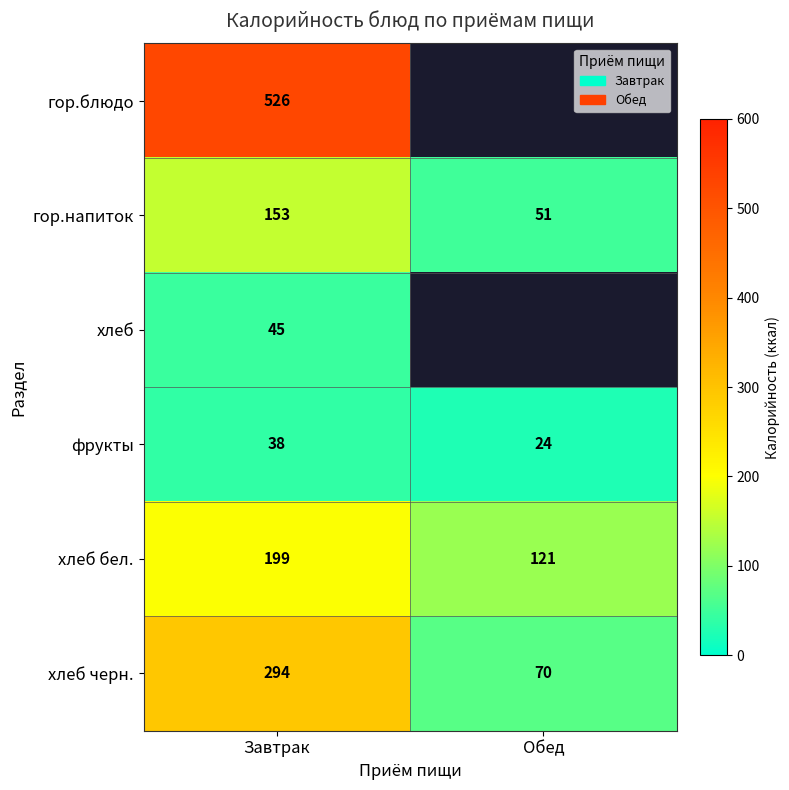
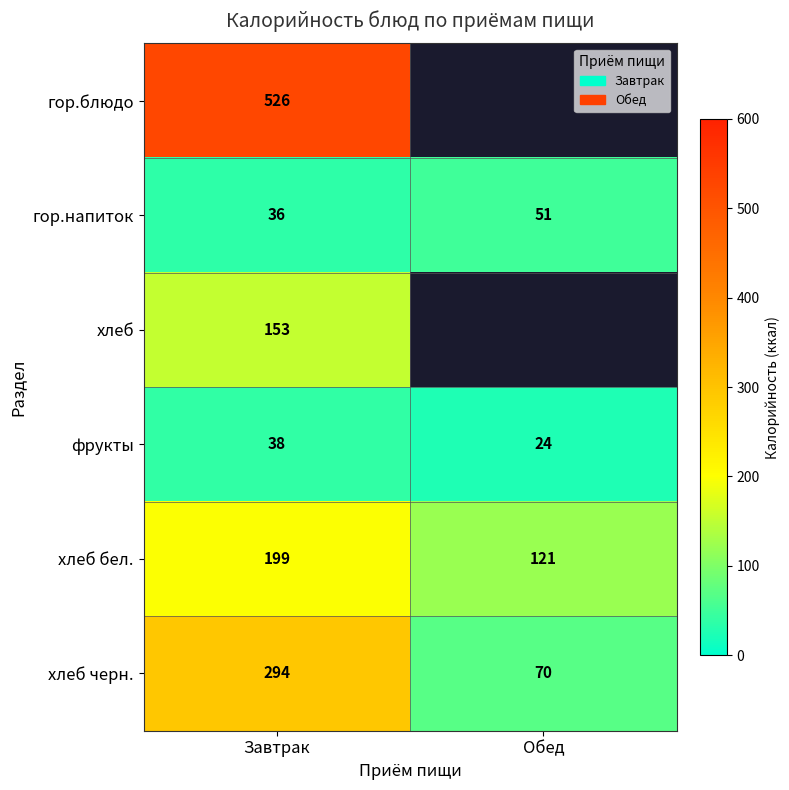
гор.напиток, Завтрак: 153 -> 36
хлеб, Завтрак: 45 -> 153
